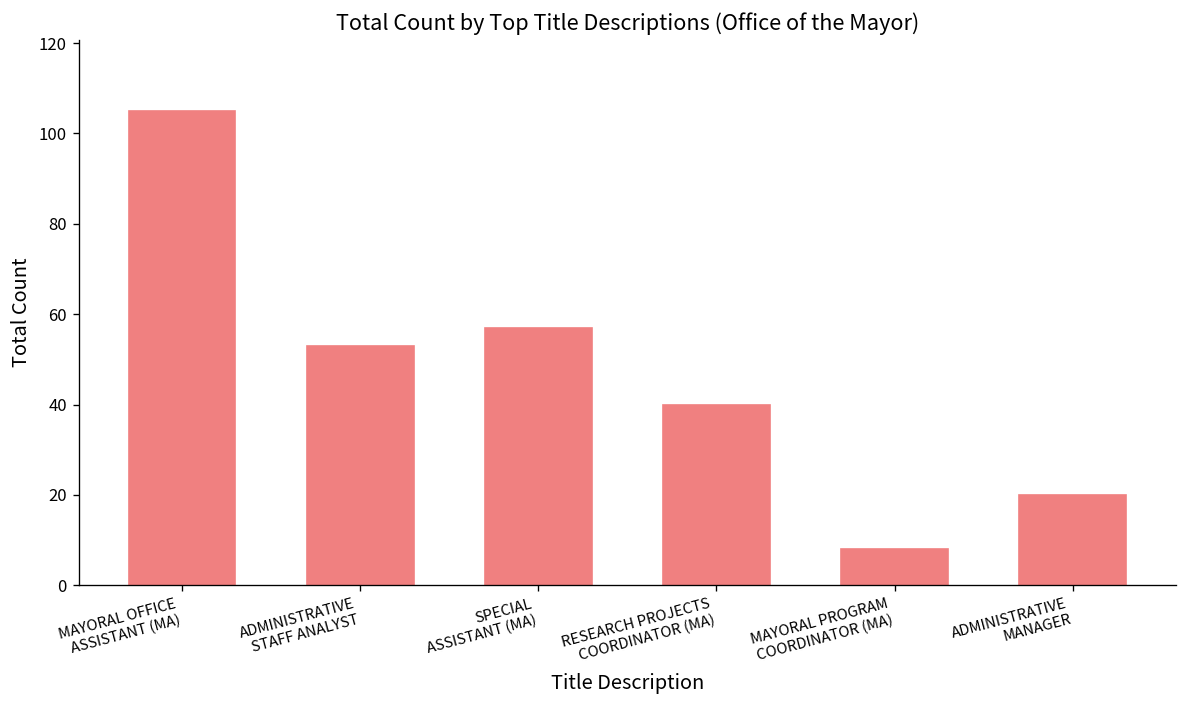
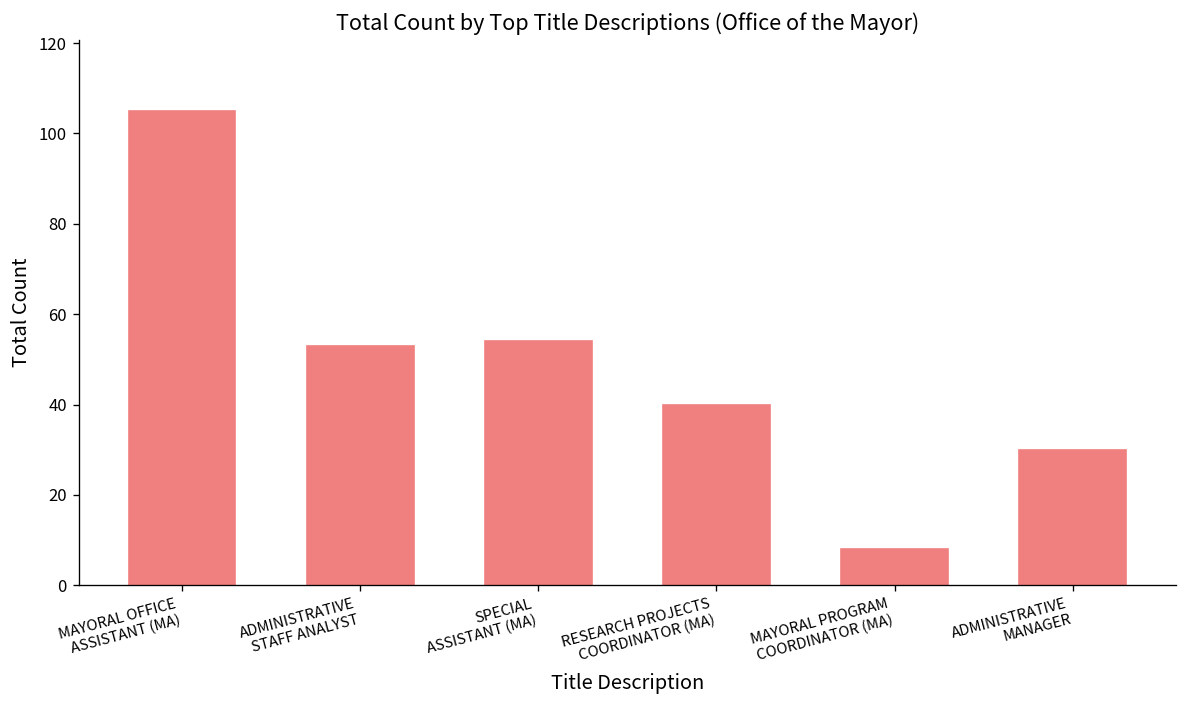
SPECIAL ASSISTANT (MA): 57 -> 54
ADMINISTRATIVE MANAGER: 20 -> 30
